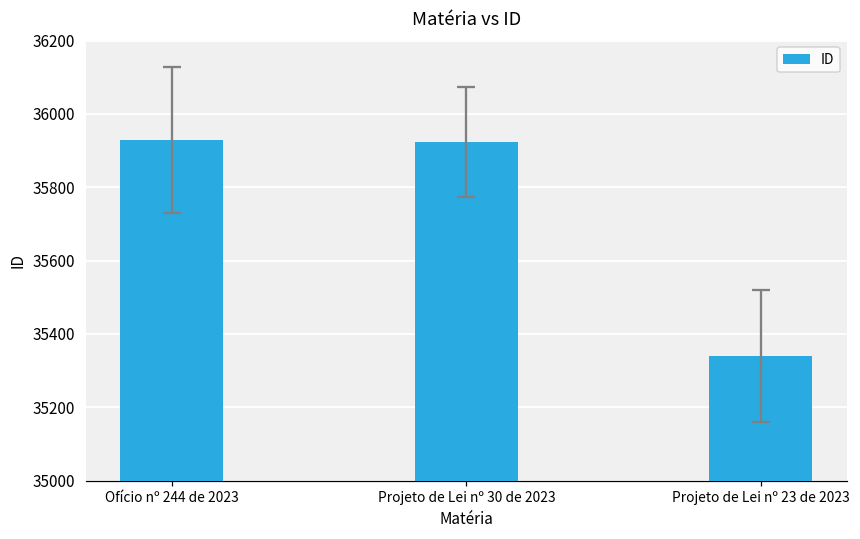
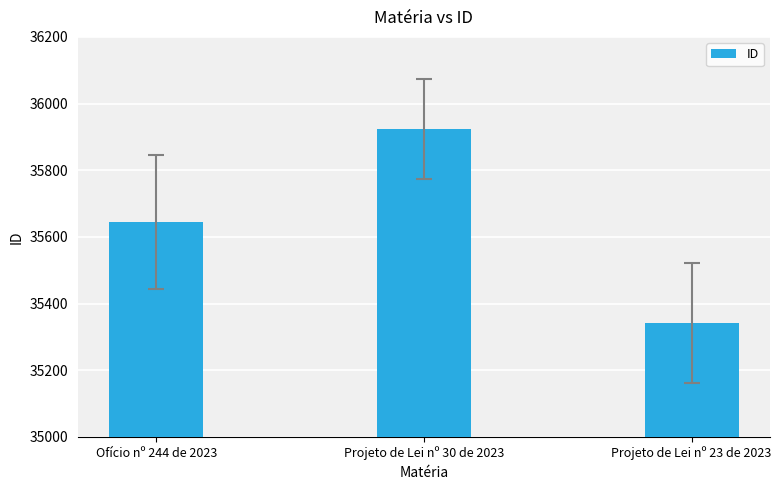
ID, Ofício nº 244 de 2023: 35930 -> 35650
